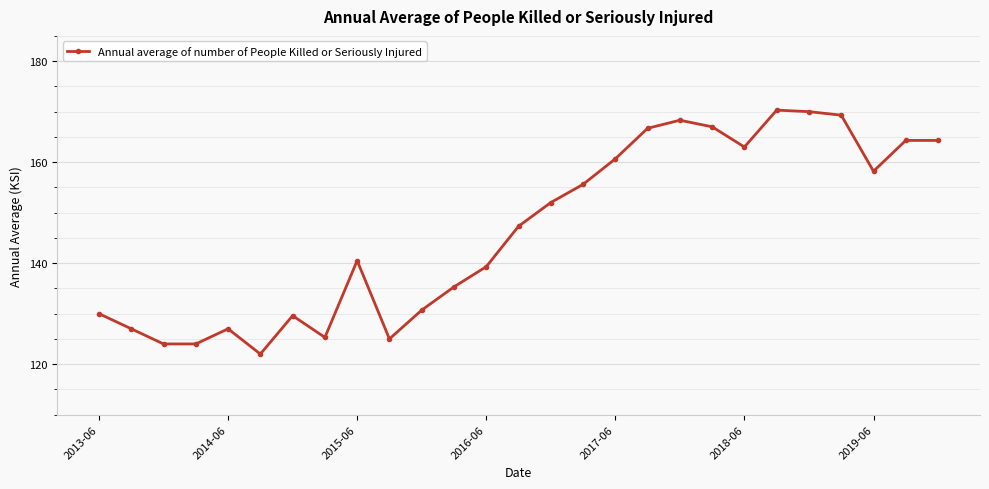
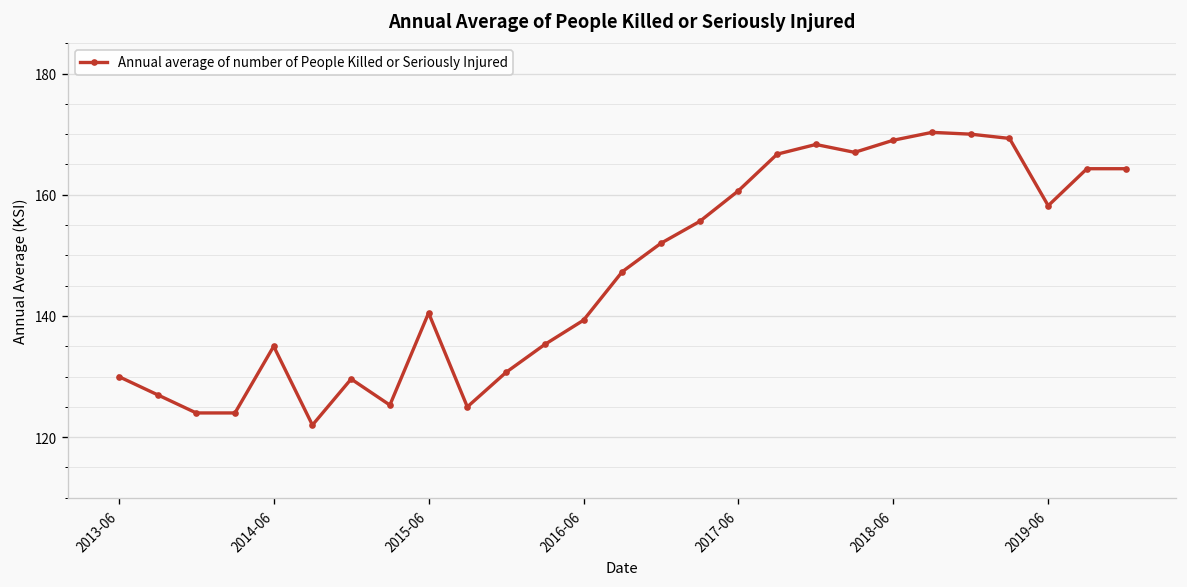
2014-06: 127 -> 135
2018-06: 163 -> 169
